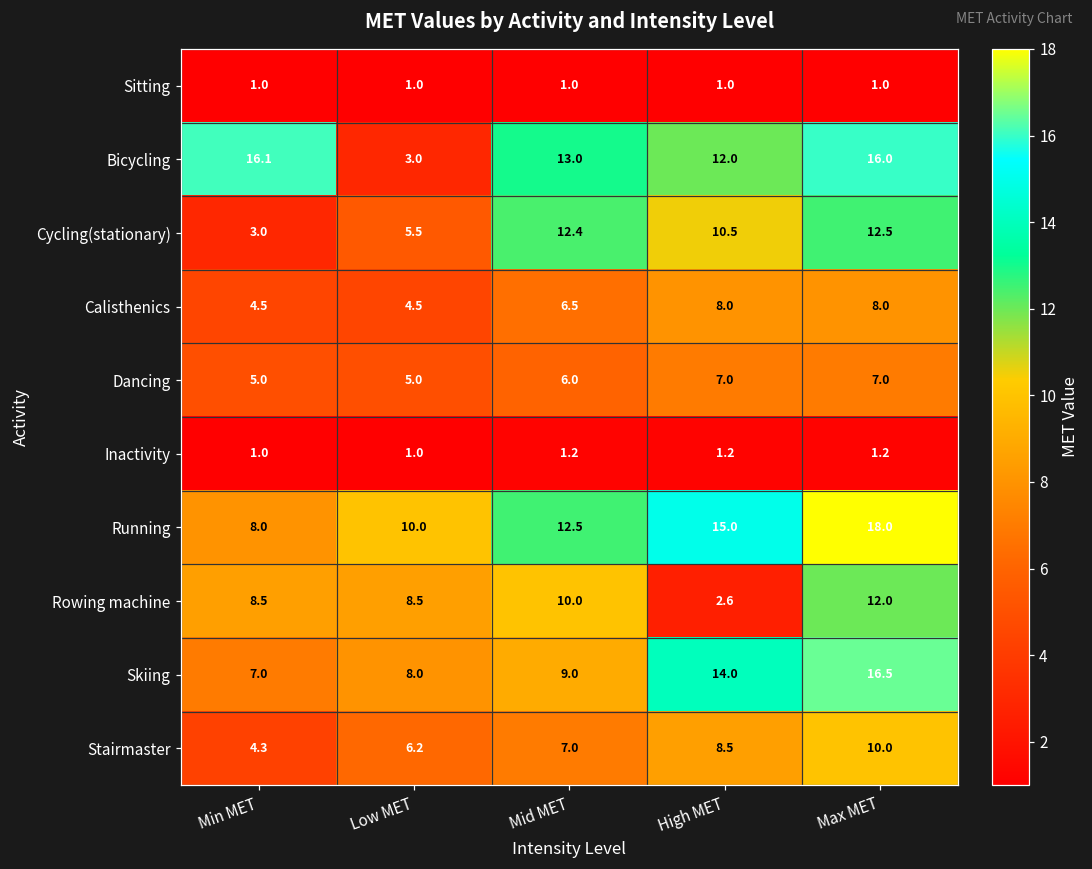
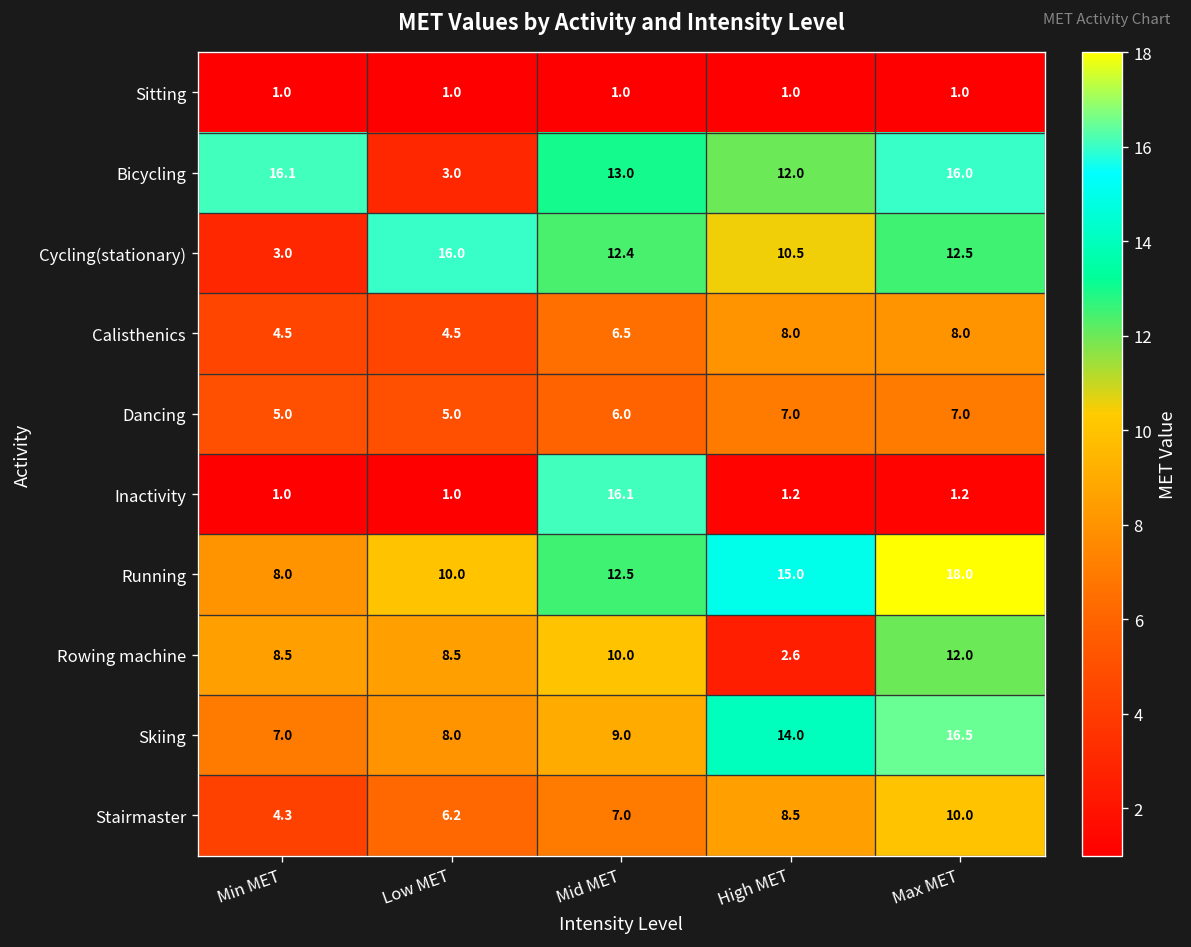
Cycling(stationary), Low MET: 5.5 -> 16.0
Inactivity, Mid MET: 1.2 -> 16.1
